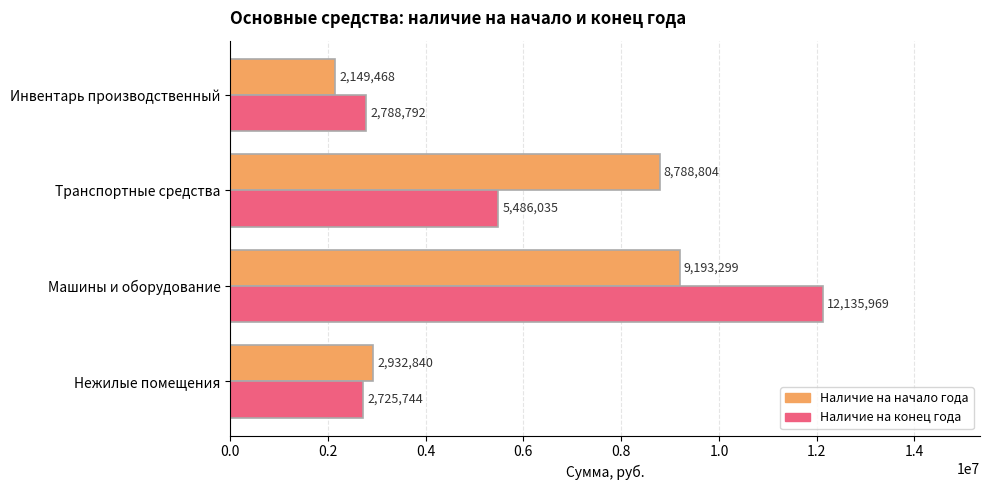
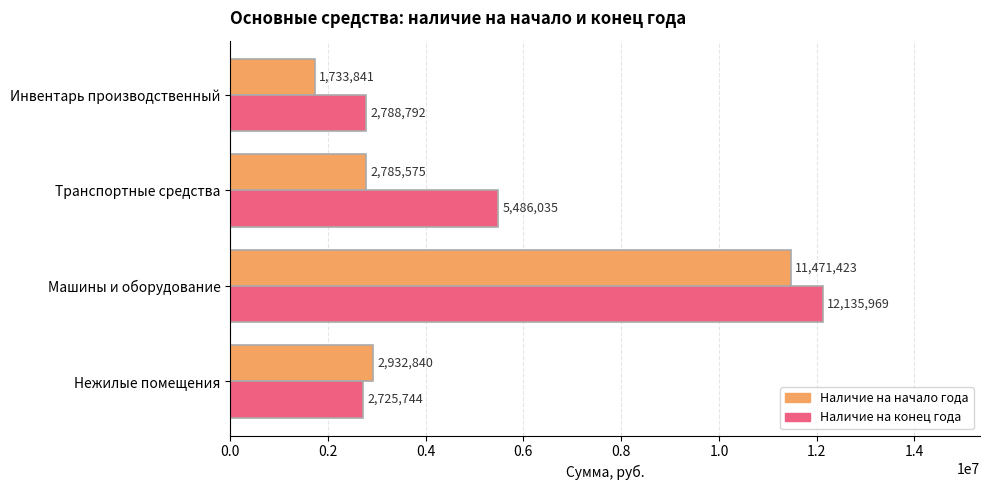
Наличие на начало года, Инвентарь производственный: 2,149,468 -> 1,733,841
Наличие на начало года, Транспортные средства: 8,788,804 -> 2,785,575
Наличие на начало года, Машины и оборудование: 9,193,299 -> 11,471,423
